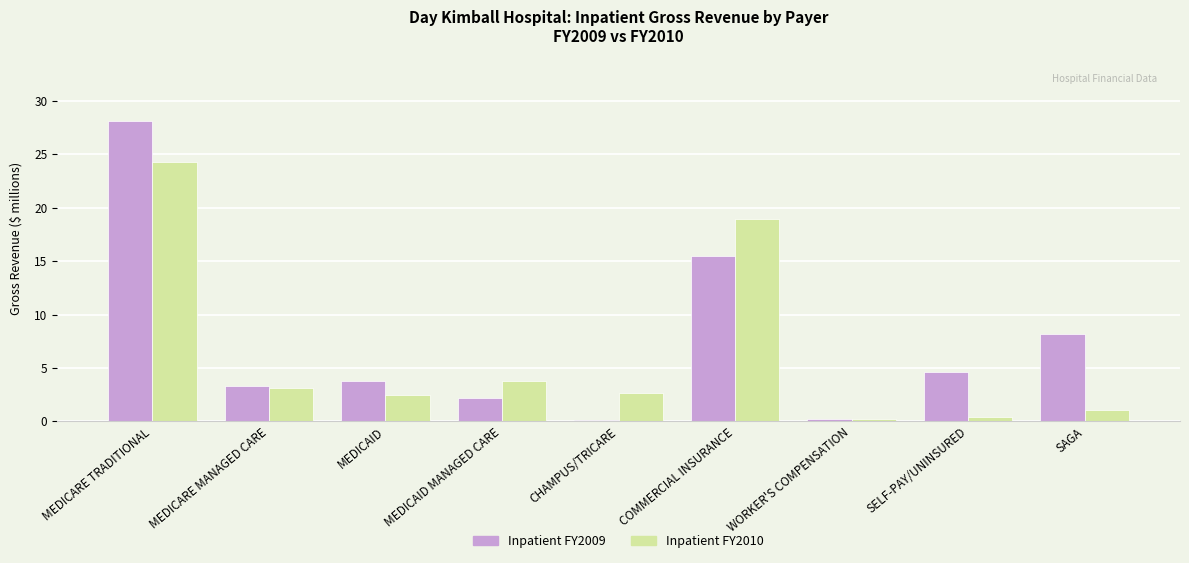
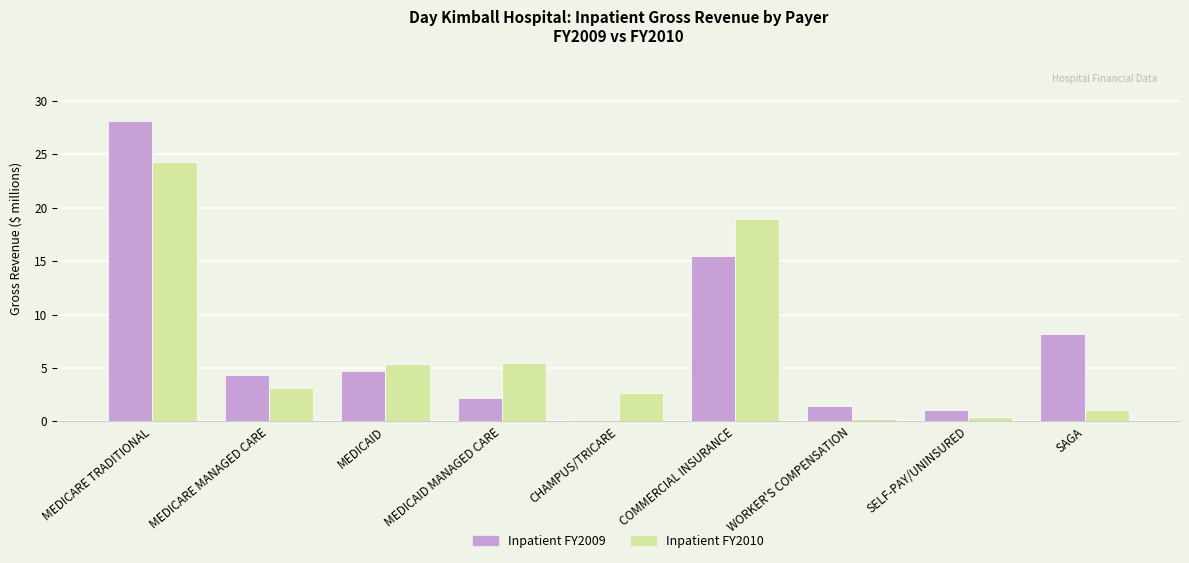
Inpatient FY2009, MEDICARE MANAGED CARE: 3.3 -> 4.3
Inpatient FY2009, MEDICAID: 3.8 -> 4.7
Inpatient FY2010, MEDICAID: 2.5 -> 5.4
Inpatient FY2010, MEDICAID MANAGED CARE: 3.8 -> 5.5
Inpatient FY2009, WORKER'S COMPENSATION: 0.2 -> 1.4
Inpatient FY2009, SELF-PAY/UNINSURED: 4.6 -> 1.0
